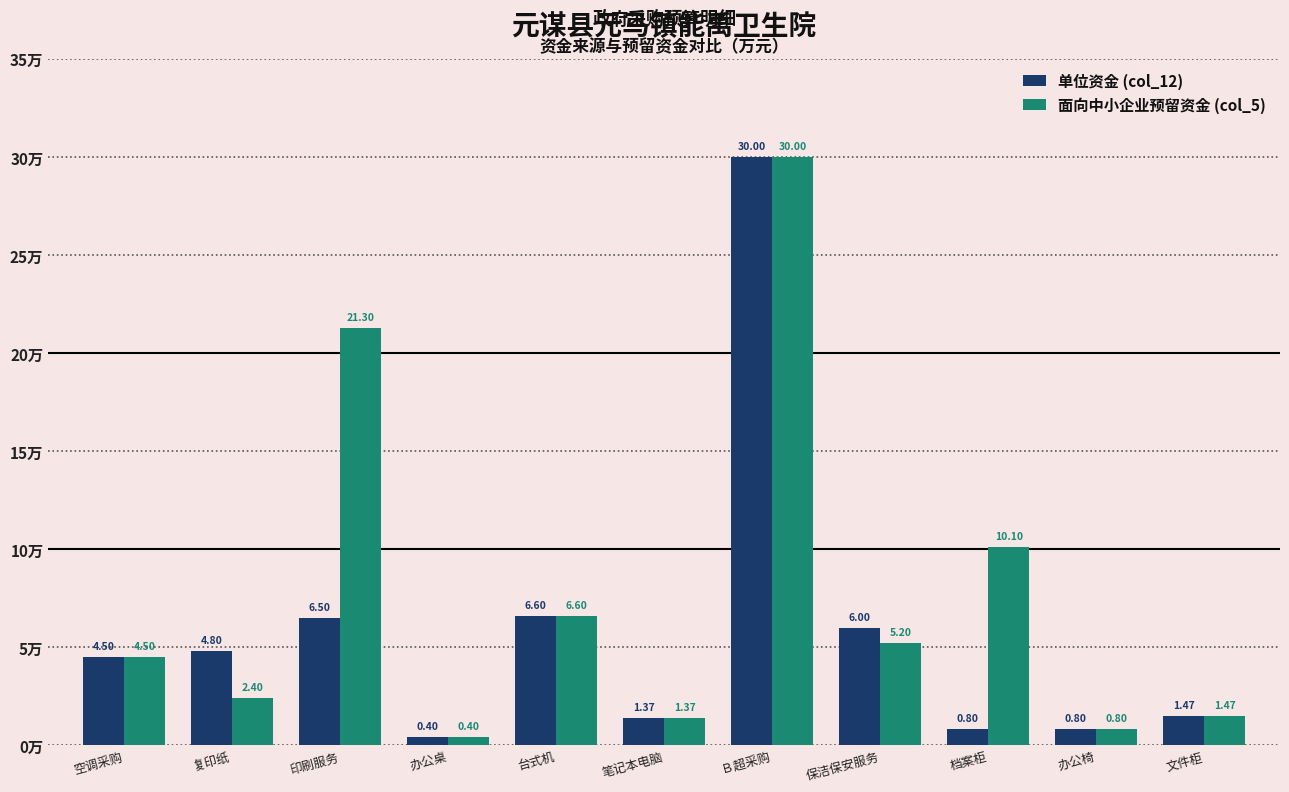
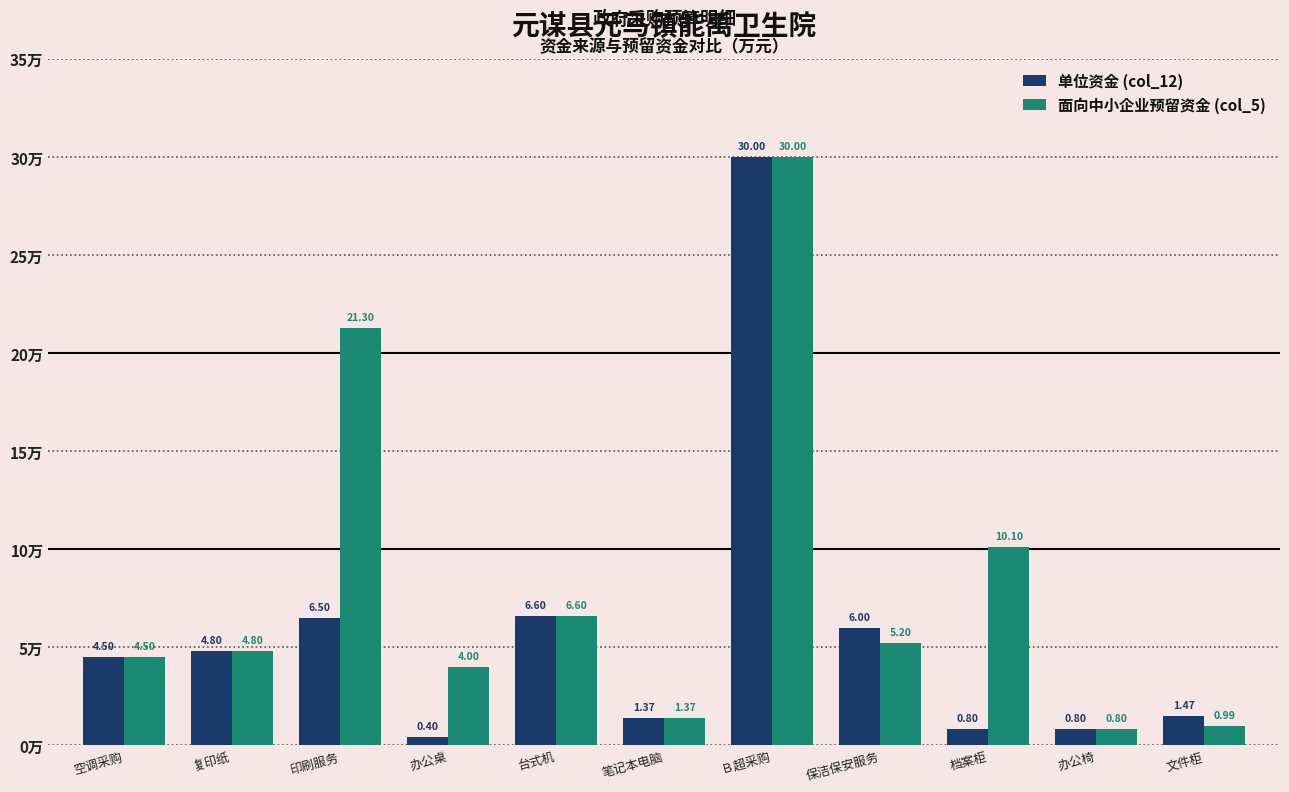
面向中小企业预留资金 (col_5), 复印纸: 2.40 -> 4.80
面向中小企业预留资金 (col_5), 办公桌: 0.40 -> 4.00
面向中小企业预留资金 (col_5), 文件柜: 1.47 -> 0.99
